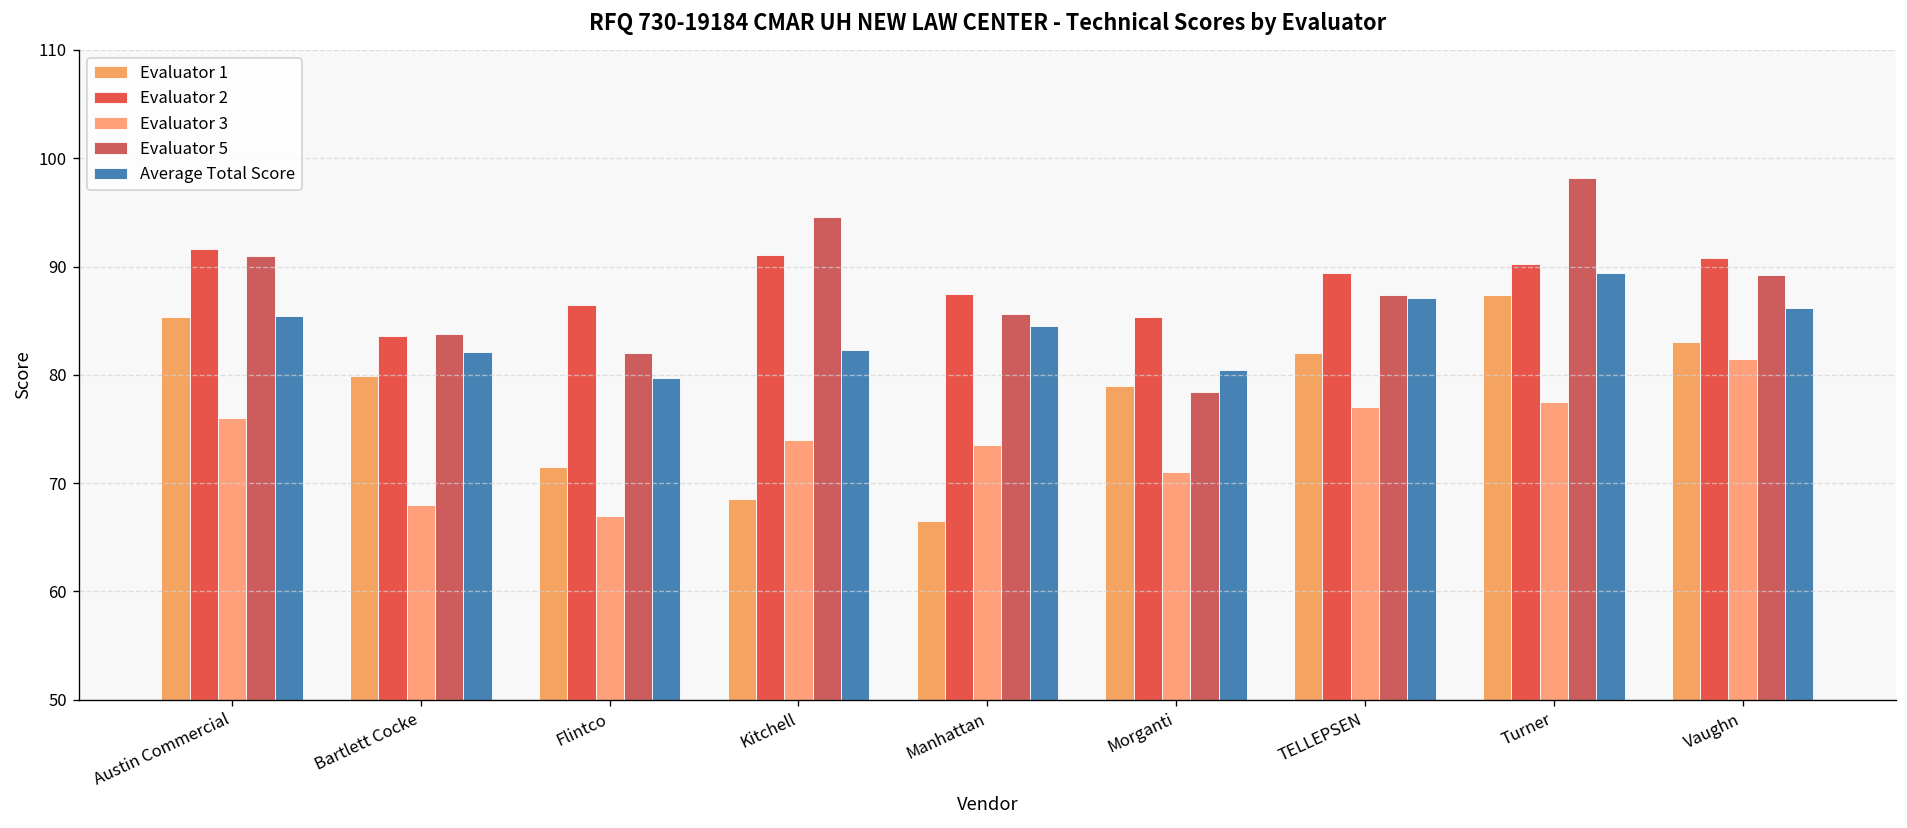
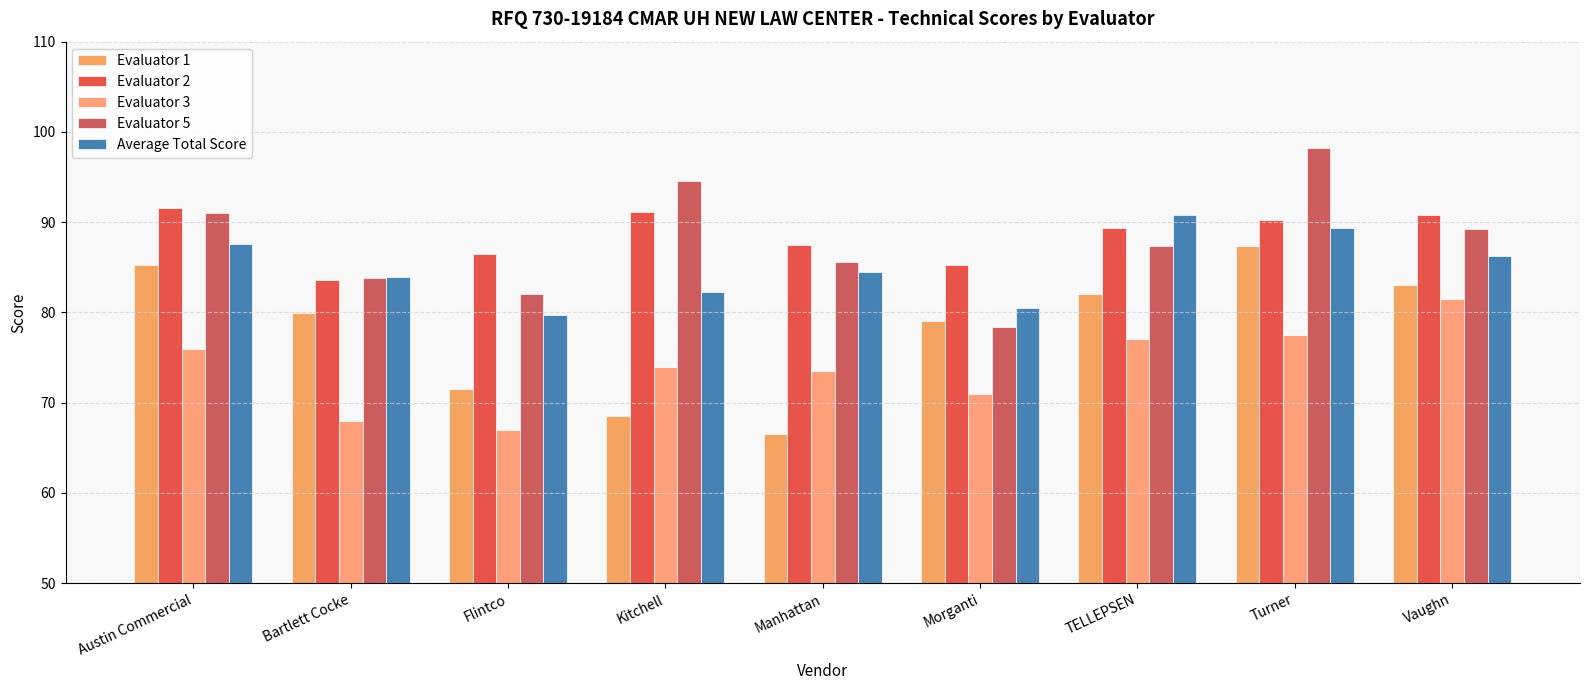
Average Total Score, Austin Commercial: 85 -> 88
Average Total Score, Bartlett Cocke: 82 -> 84
Average Total Score, TELLEPSEN: 87 -> 91
